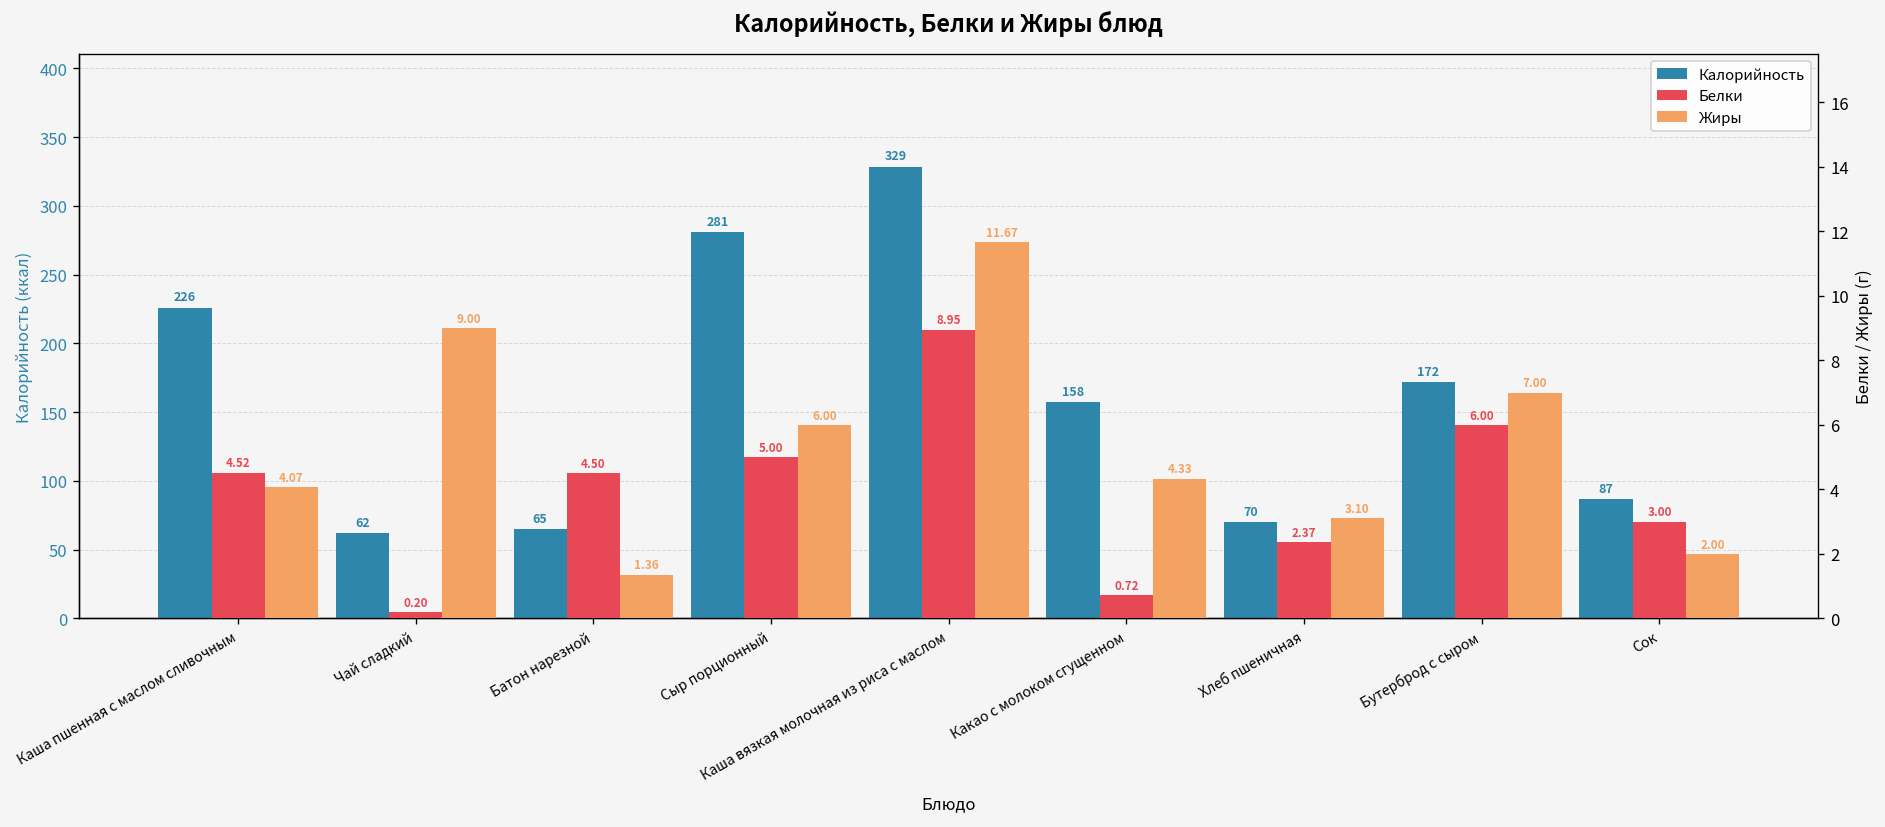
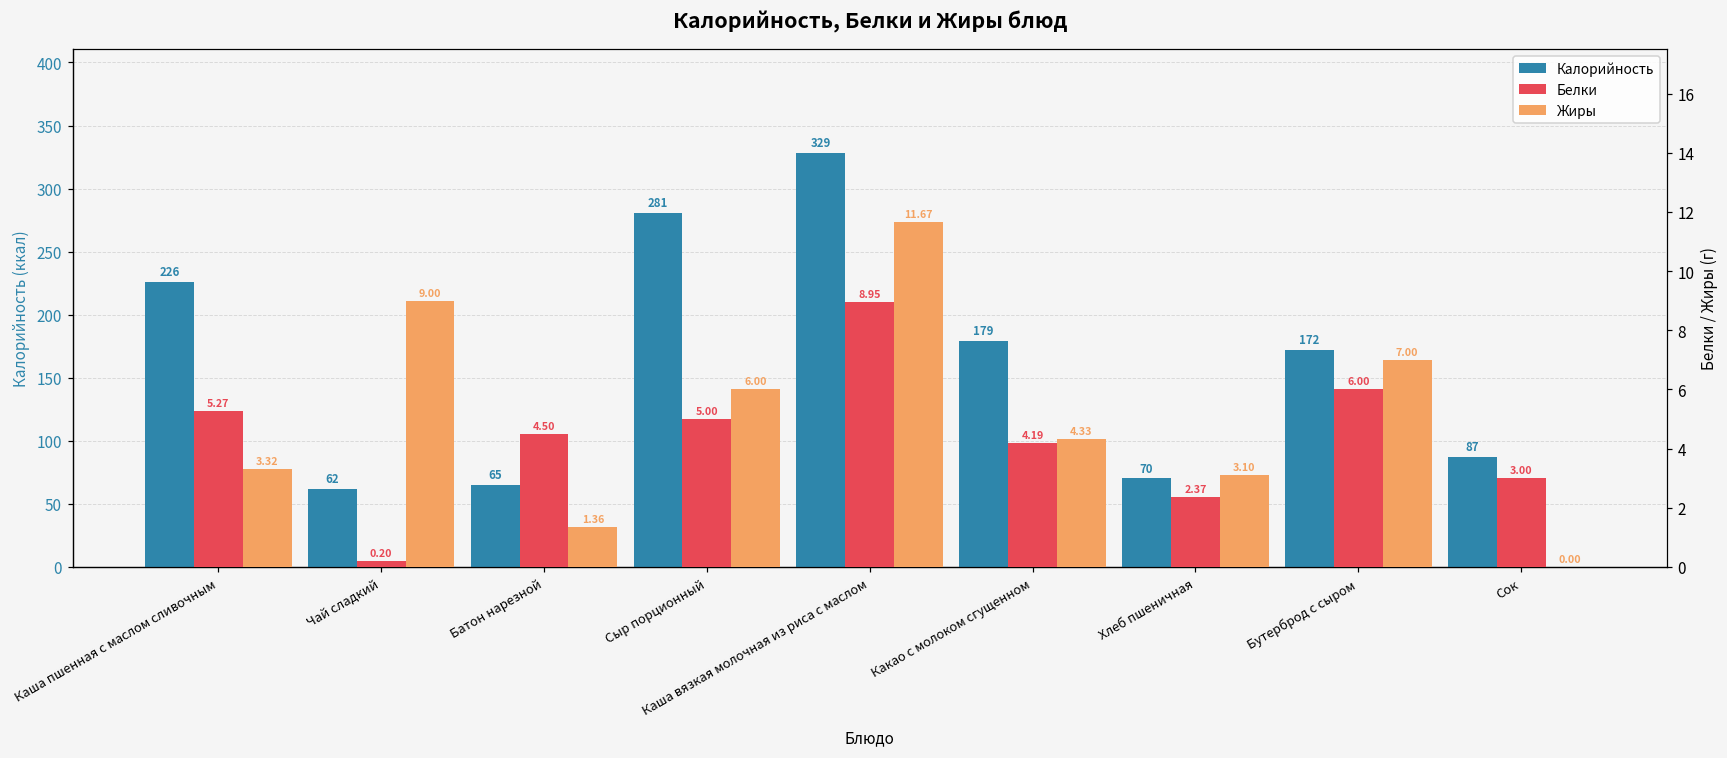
Калорийность, Какао с молоком сгущенном: 158 -> 179
Белки, Каша пшенная с маслом сливочным: 4.52 -> 5.27
Жиры, Каша пшенная с маслом сливочным: 4.07 -> 3.32
Белки, Какао с молоком сгущенном: 0.72 -> 4.19
Жиры, Сок: 2.00 -> 0.00
